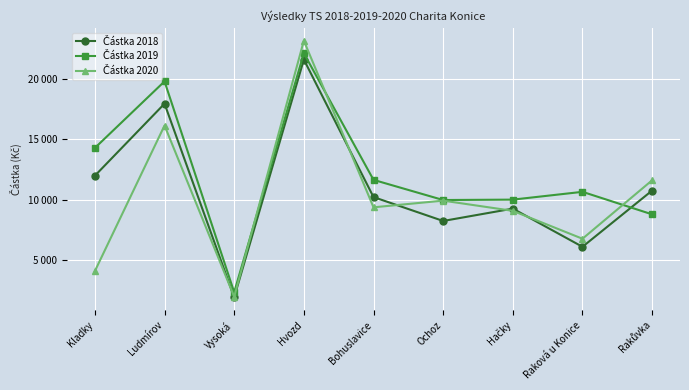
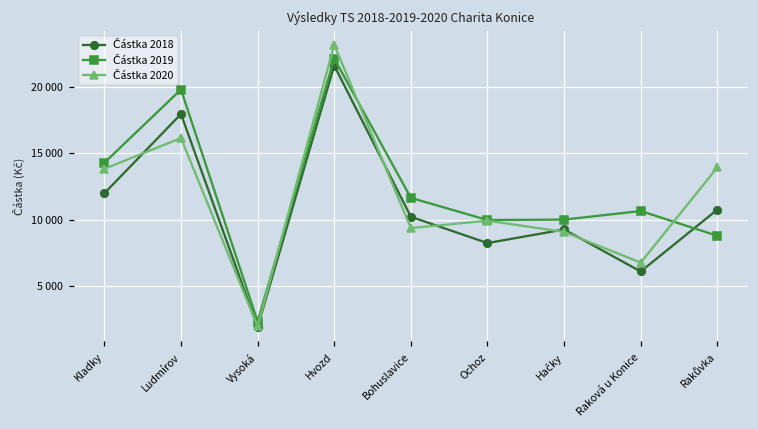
Částka 2020, Kladky: 4100 -> 13800
Částka 2020, Rakůvka: 11600 -> 13900
